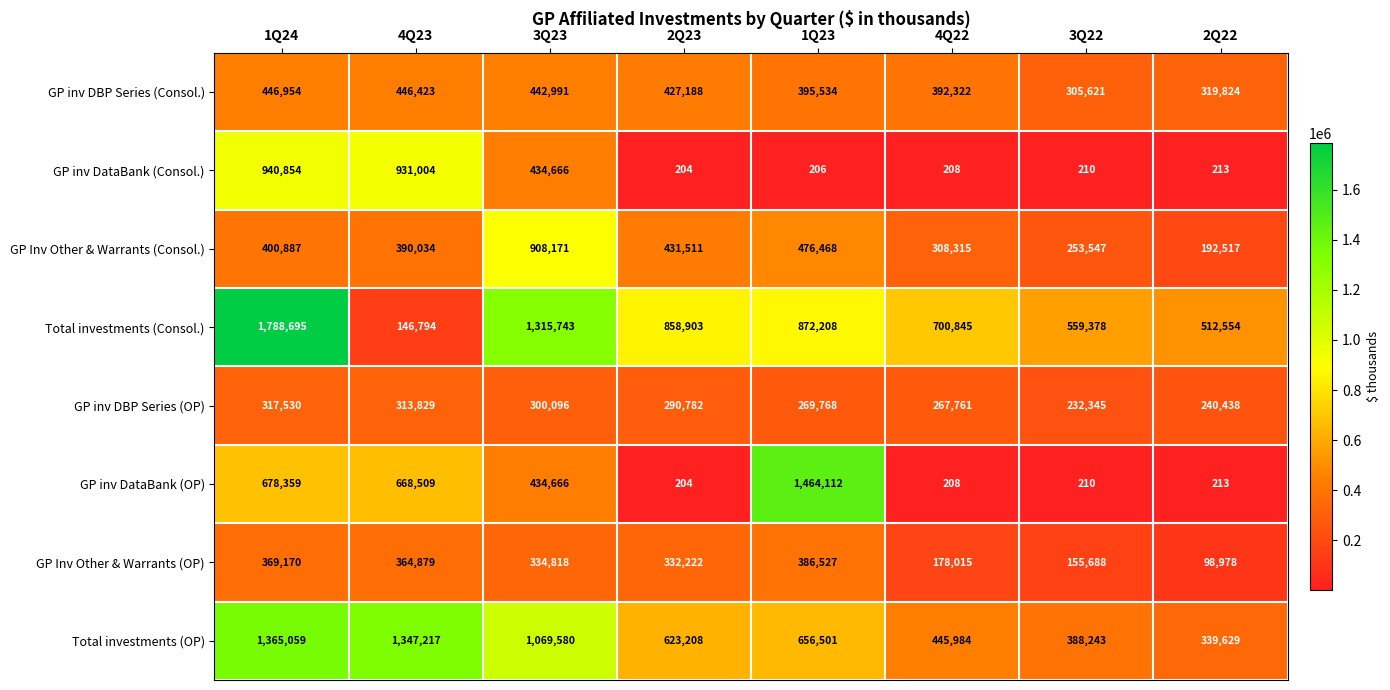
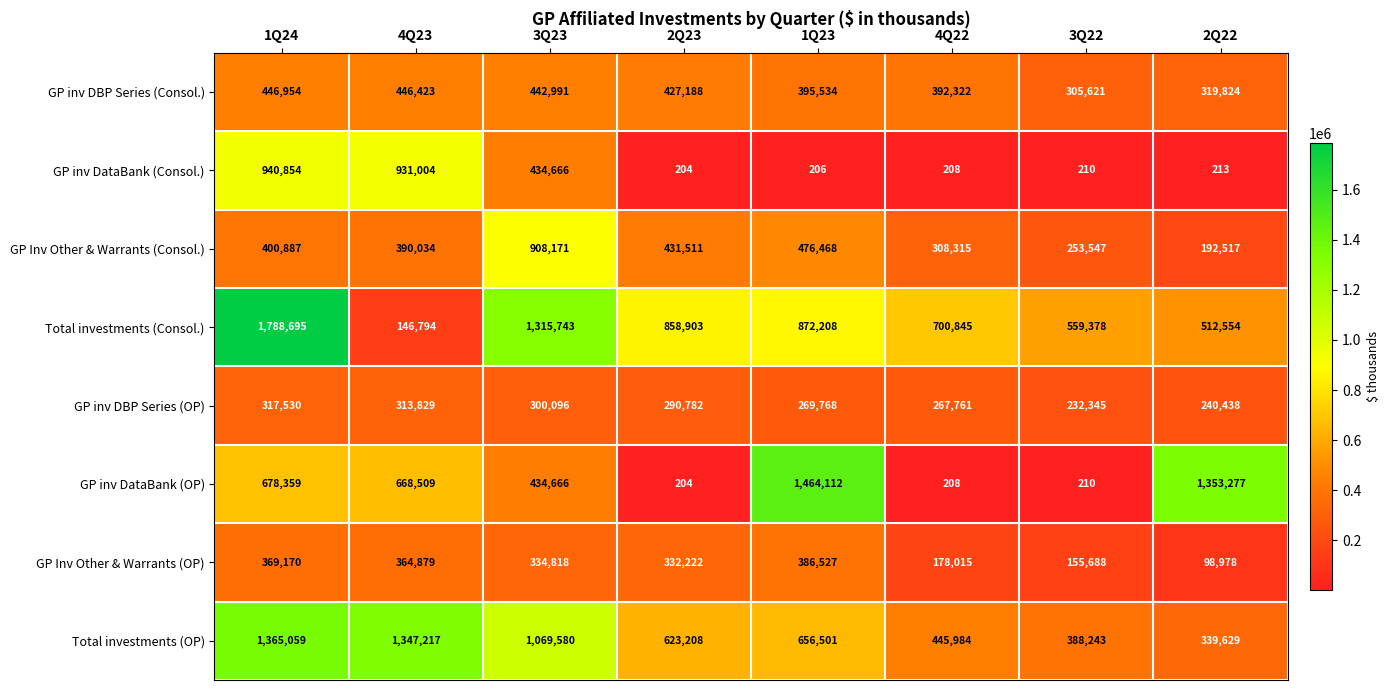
GP inv DataBank (OP), 2Q22: 213 -> 1,353,277
